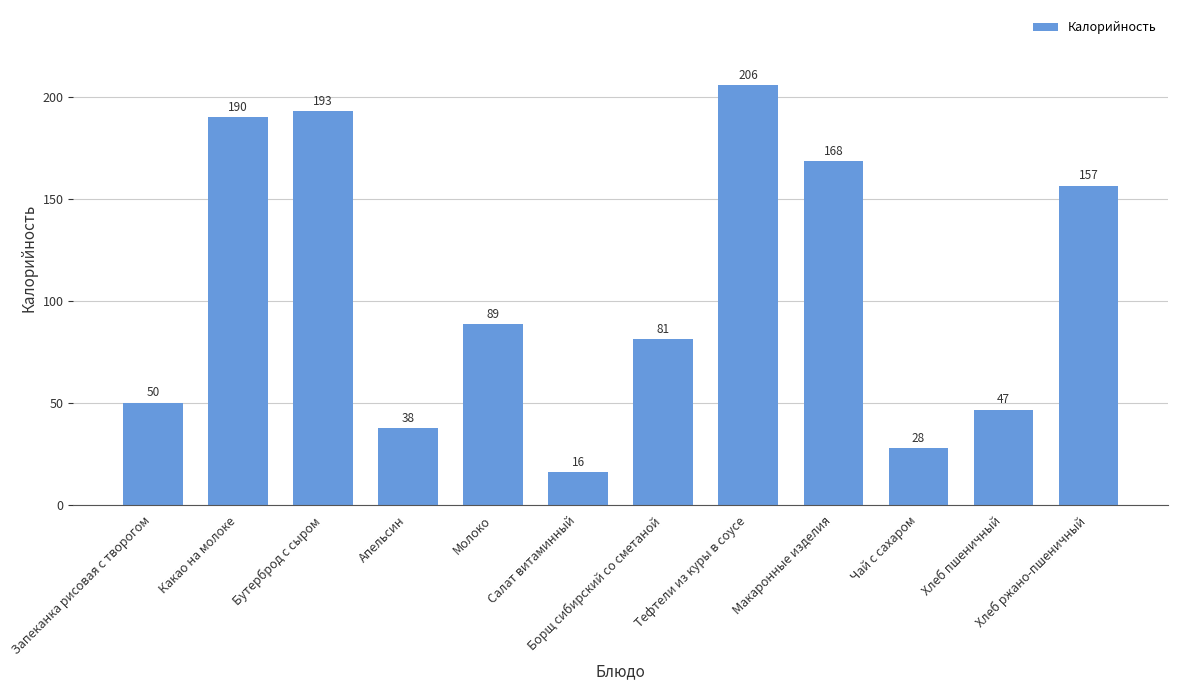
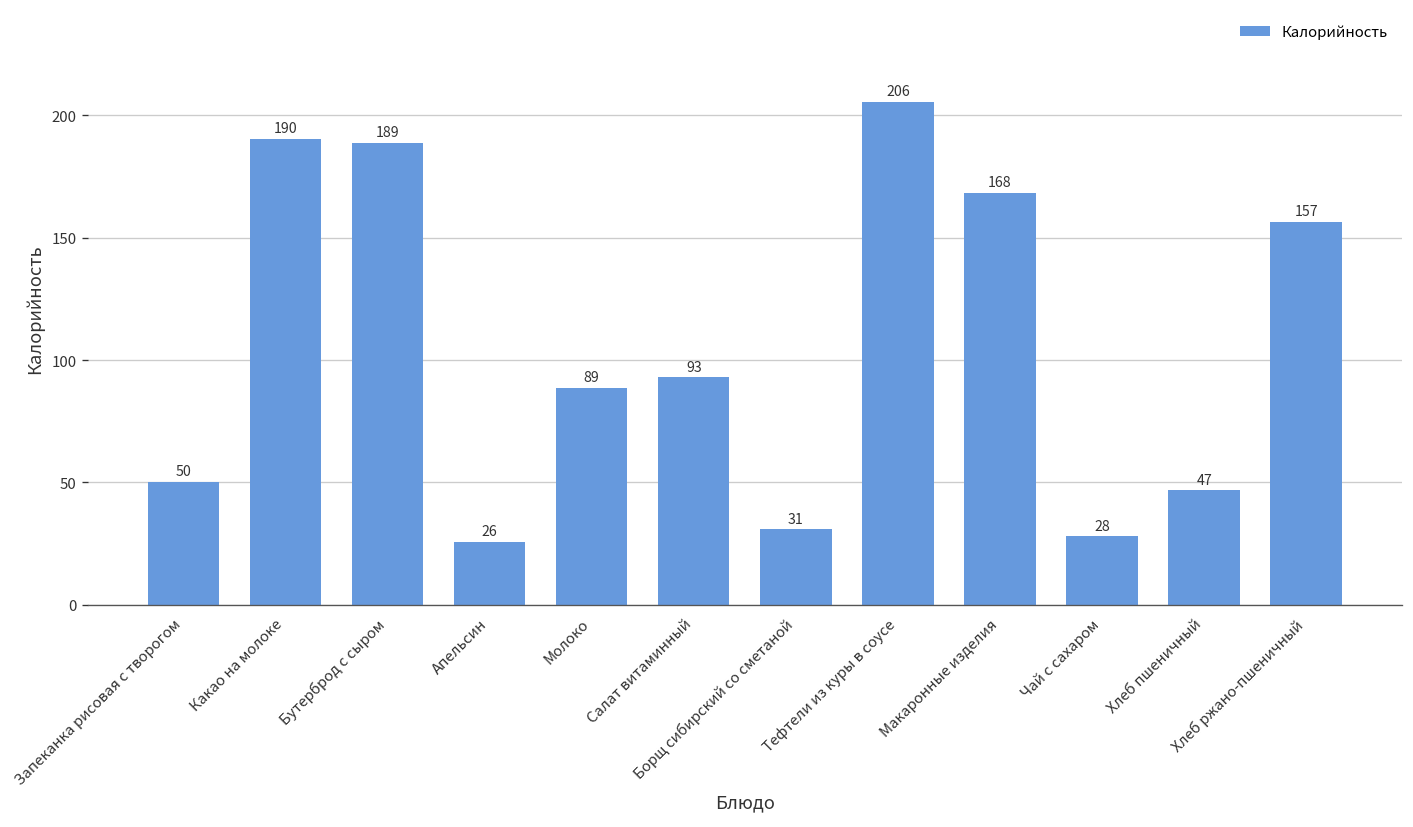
Бутерброд с сыром: 193 -> 189
Апельсин: 38 -> 26
Салат витаминный: 16 -> 93
Борщ сибирский со сметаной: 81 -> 31
